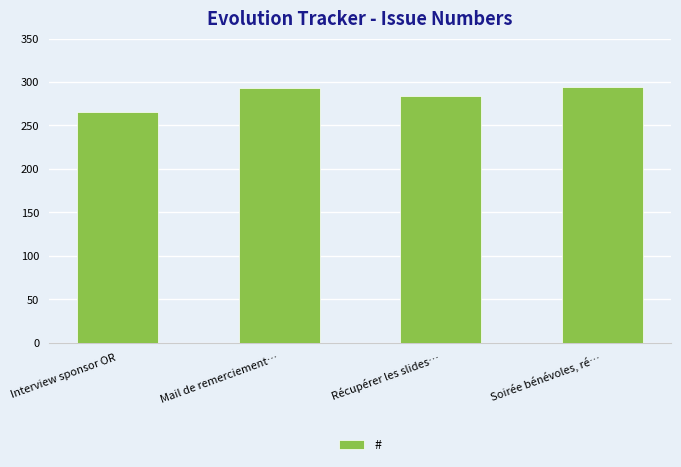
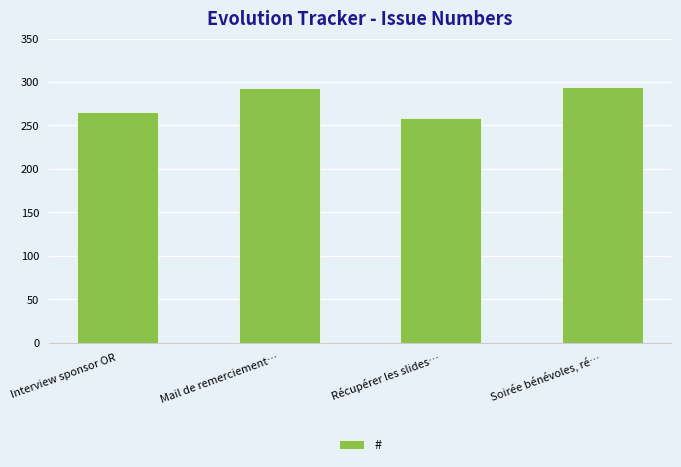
Récupérer les slides…: 280 -> 260
